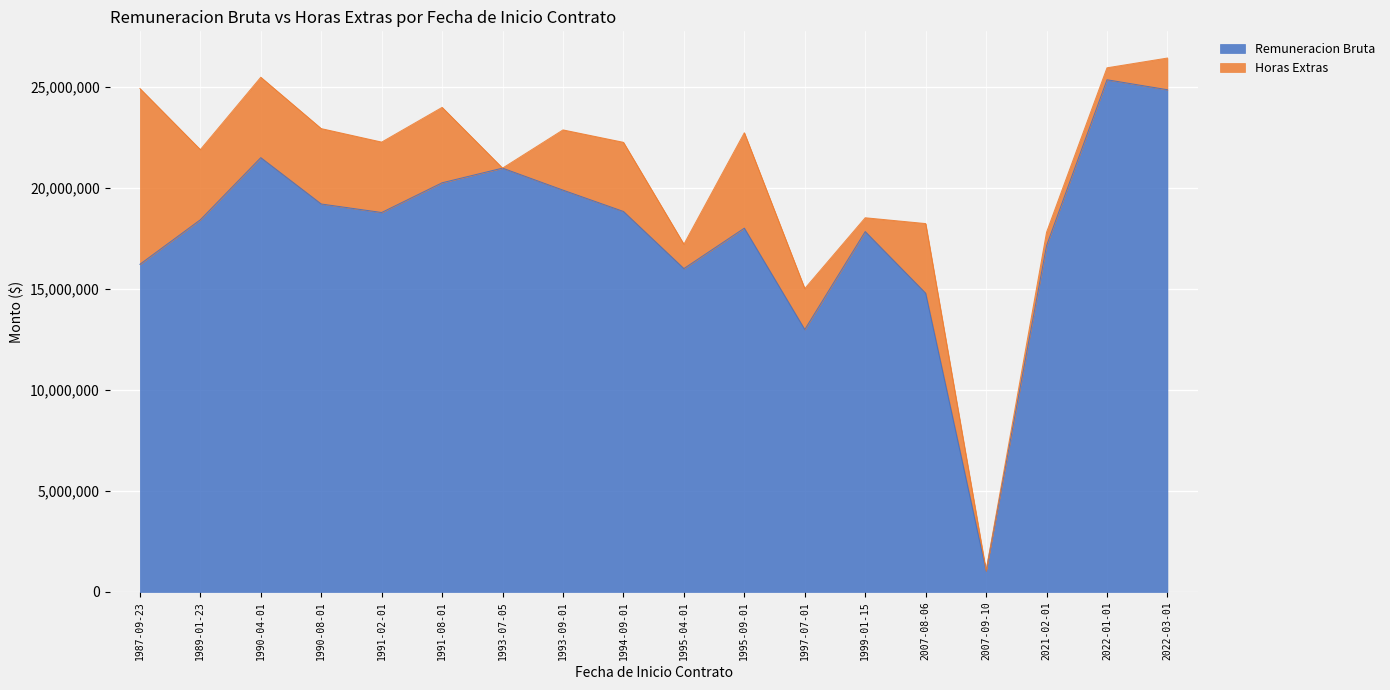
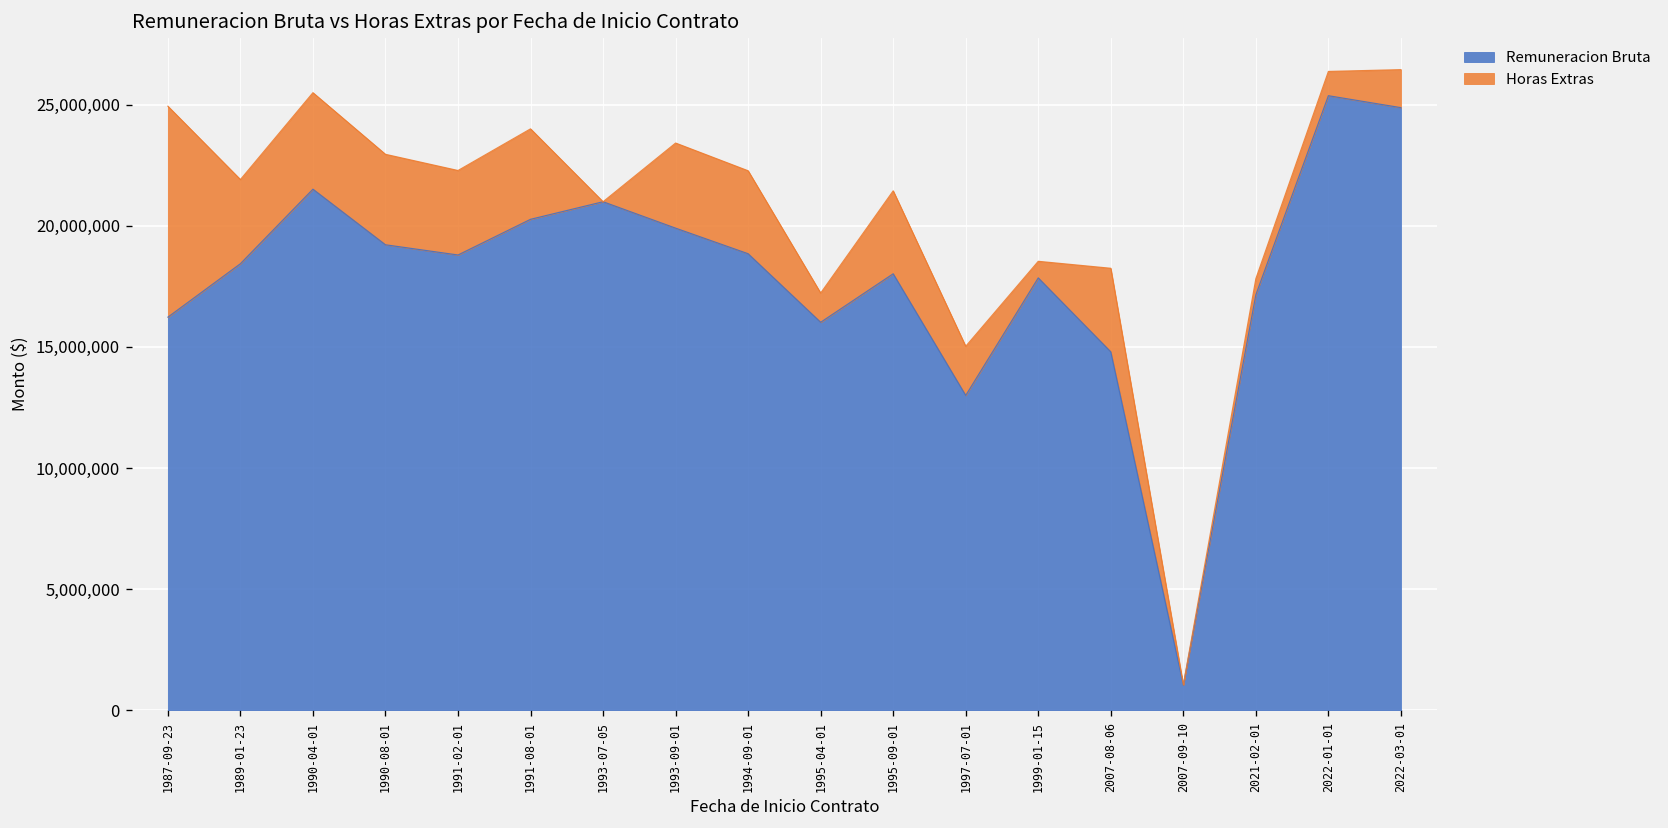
Horas Extras, 1993-09-01: 3,000,000 -> 3,500,000
Horas Extras, 1995-09-01: 4,700,000 -> 3,400,000
Horas Extras, 2022-01-01: 600,000 -> 1,000,000
